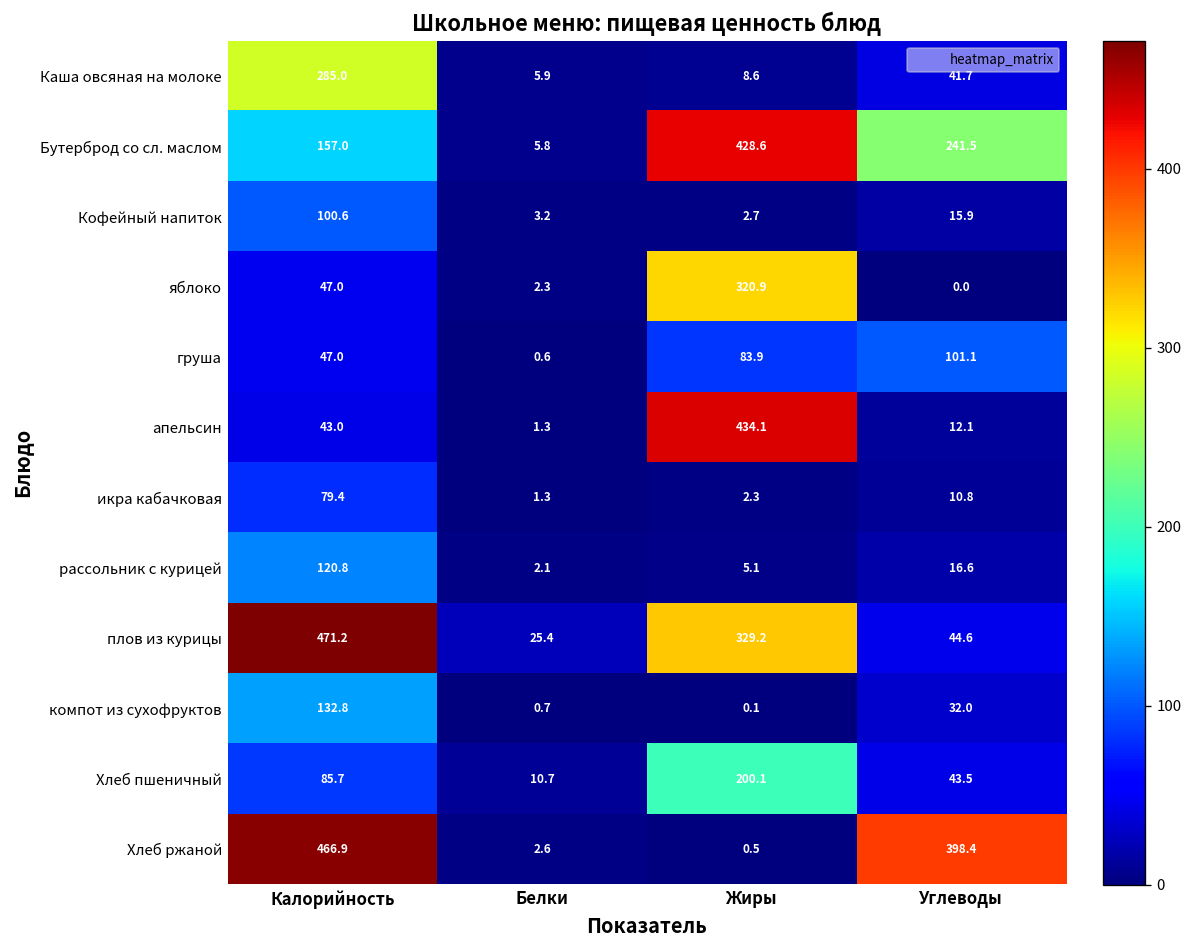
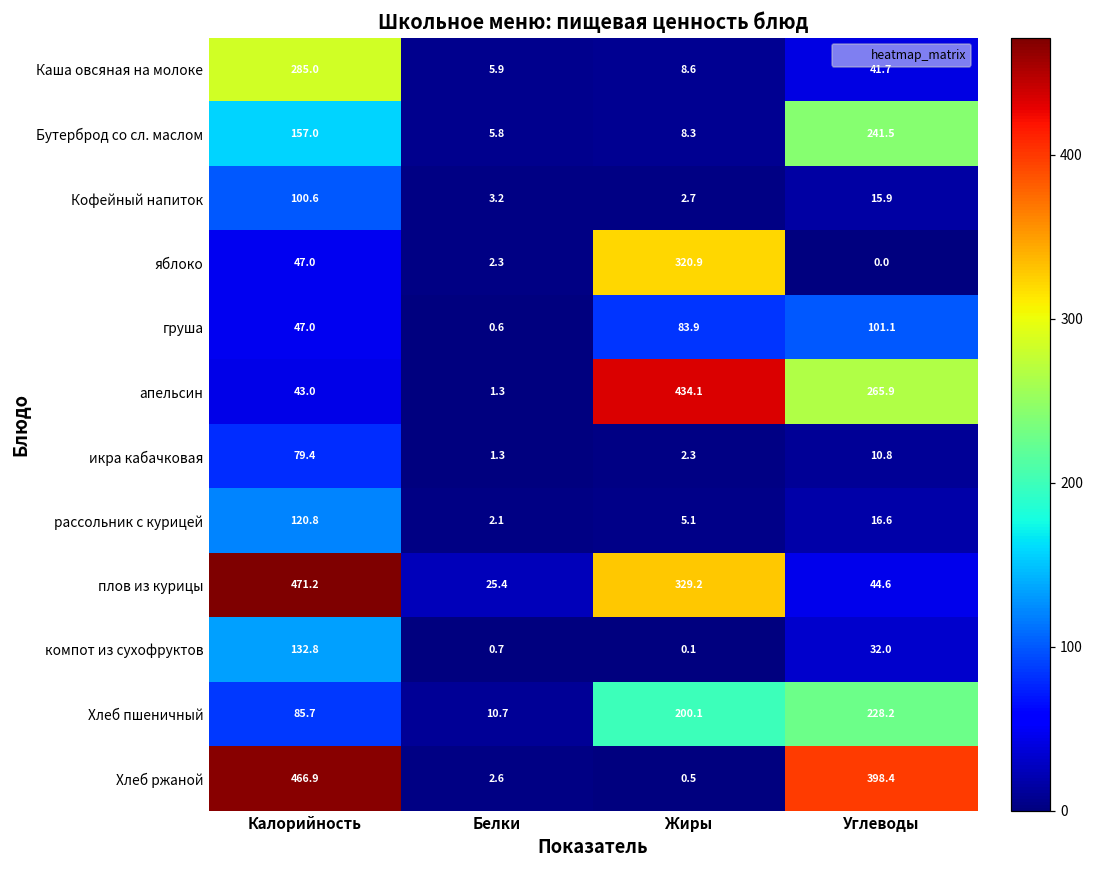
Бутерброд со сл. маслом, Жиры: 428.6 -> 8.3
апельсин, Углеводы: 12.1 -> 265.9
Хлеб пшеничный, Углеводы: 43.5 -> 228.2
